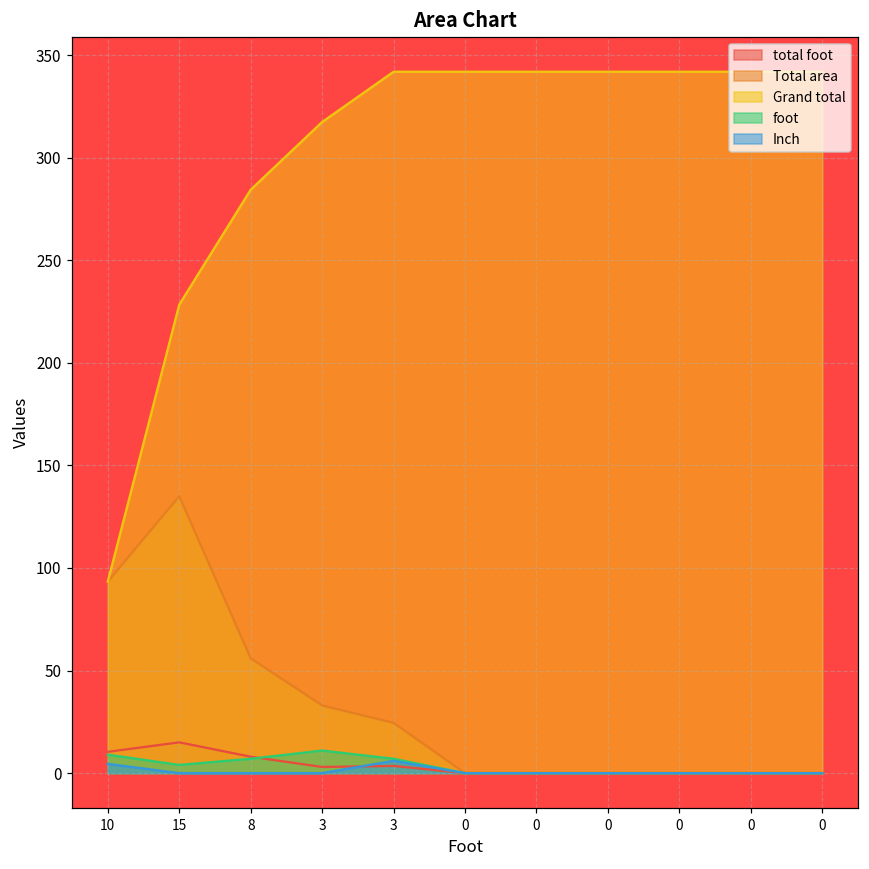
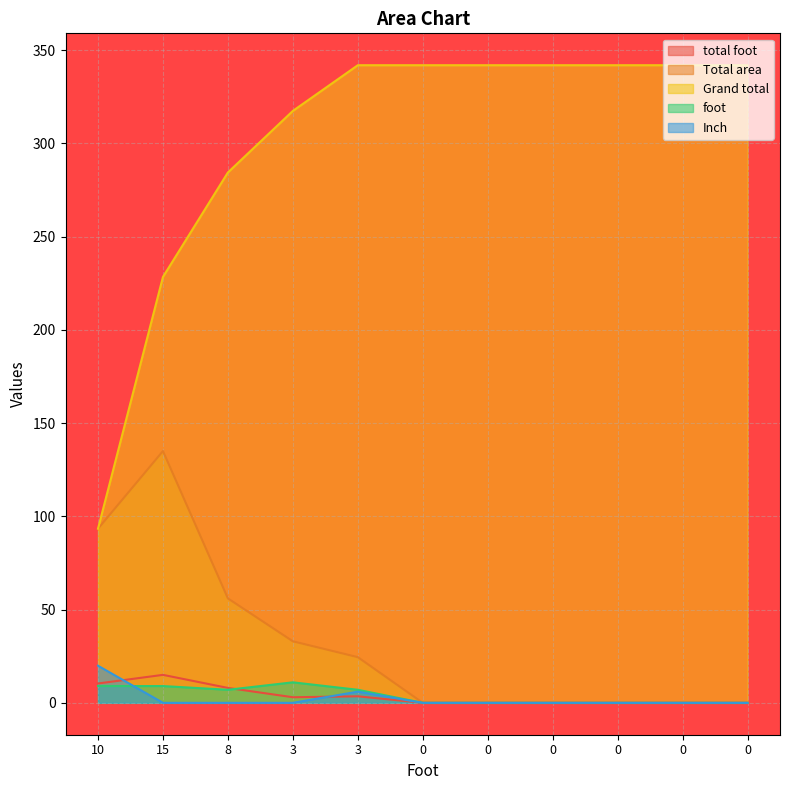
Inch, 10: 5 -> 20
foot, 15: 4 -> 9
